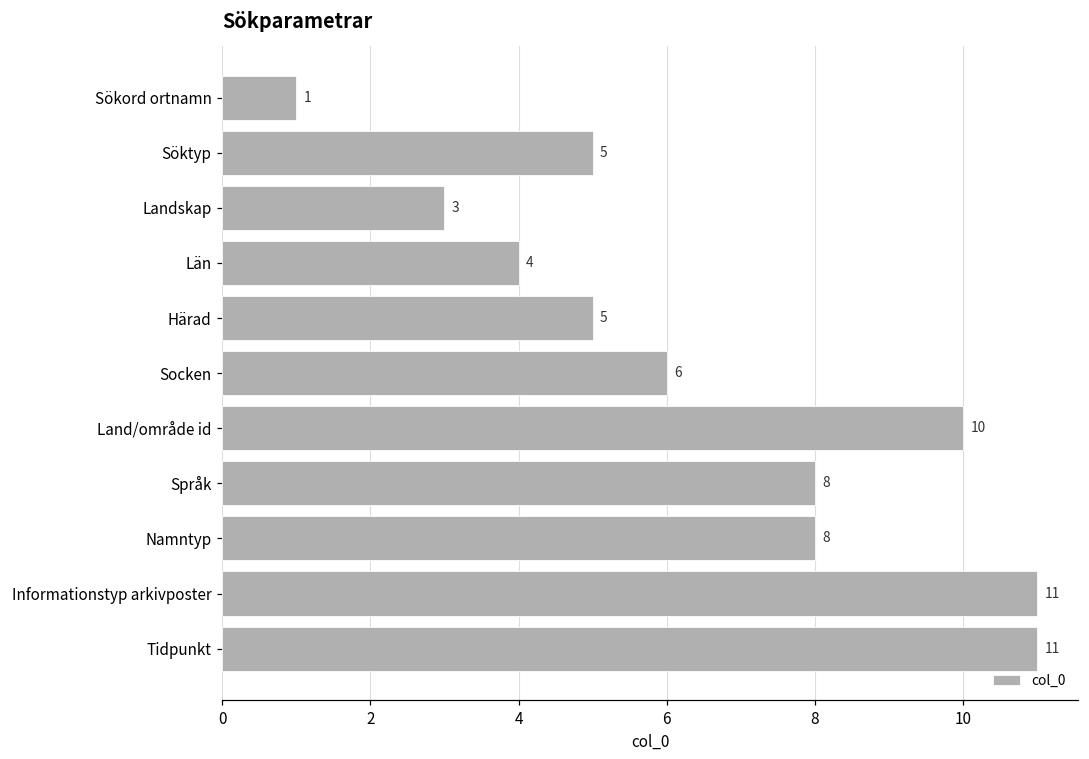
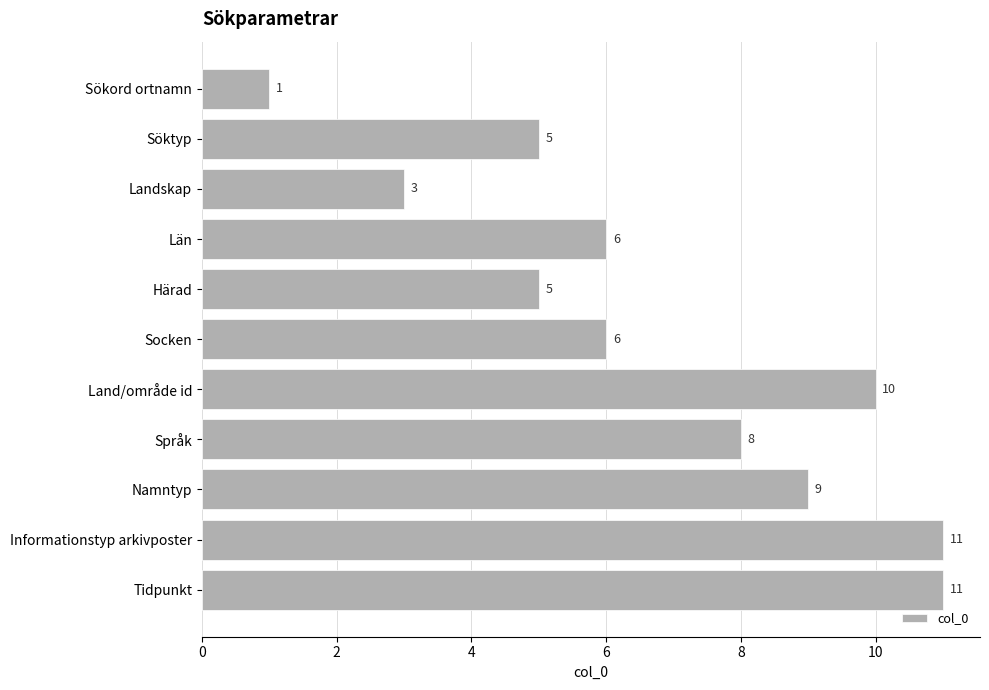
Län: 4 -> 6
Namntyp: 8 -> 9
